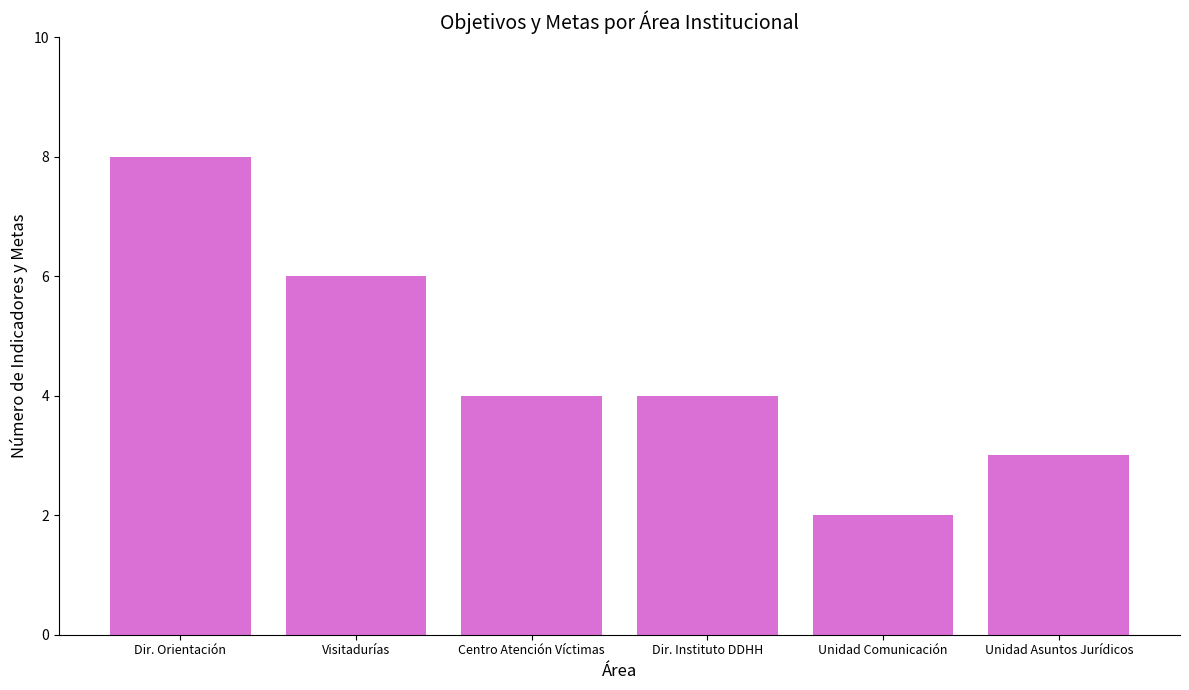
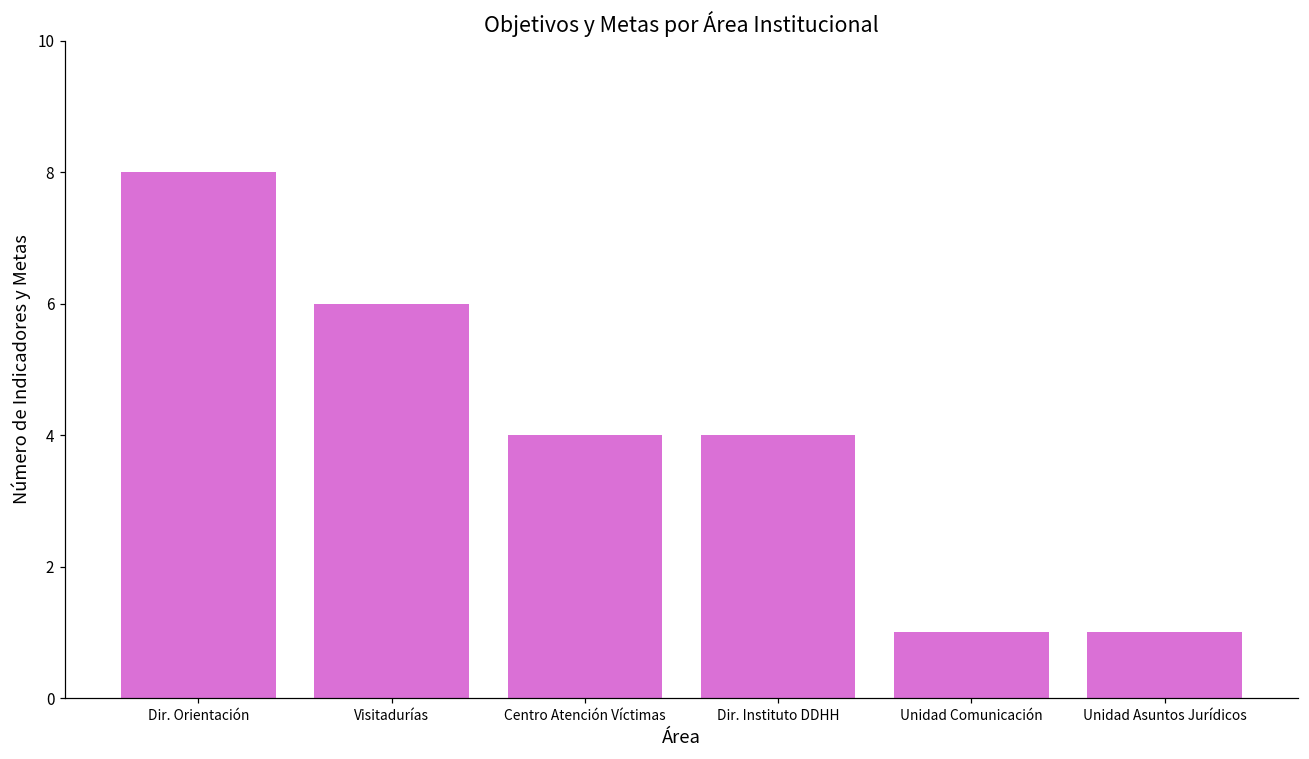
Unidad Comunicación: 2 -> 1
Unidad Asuntos Jurídicos: 3 -> 1
